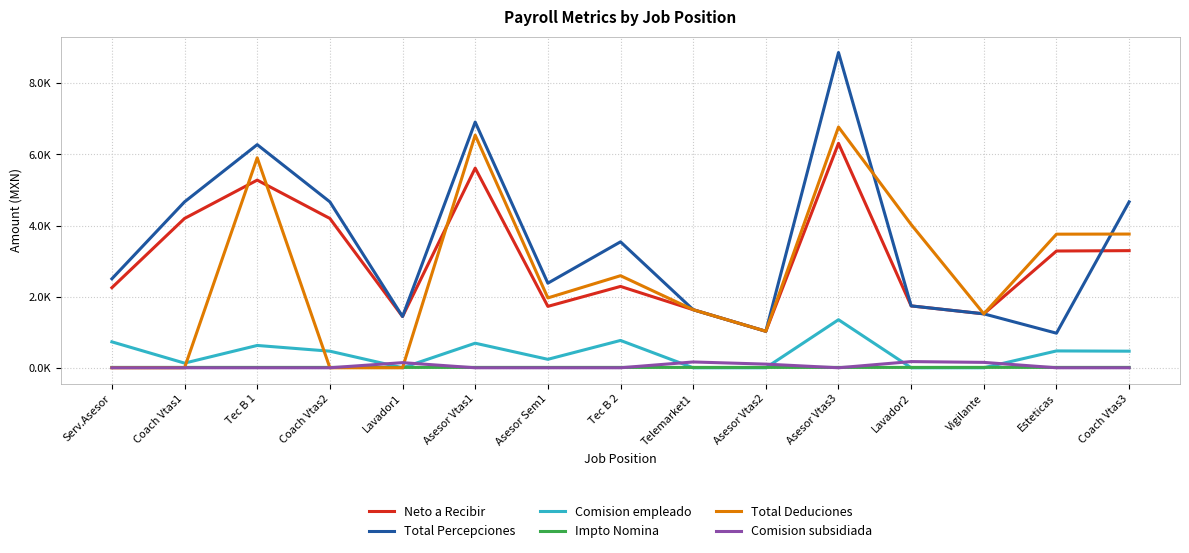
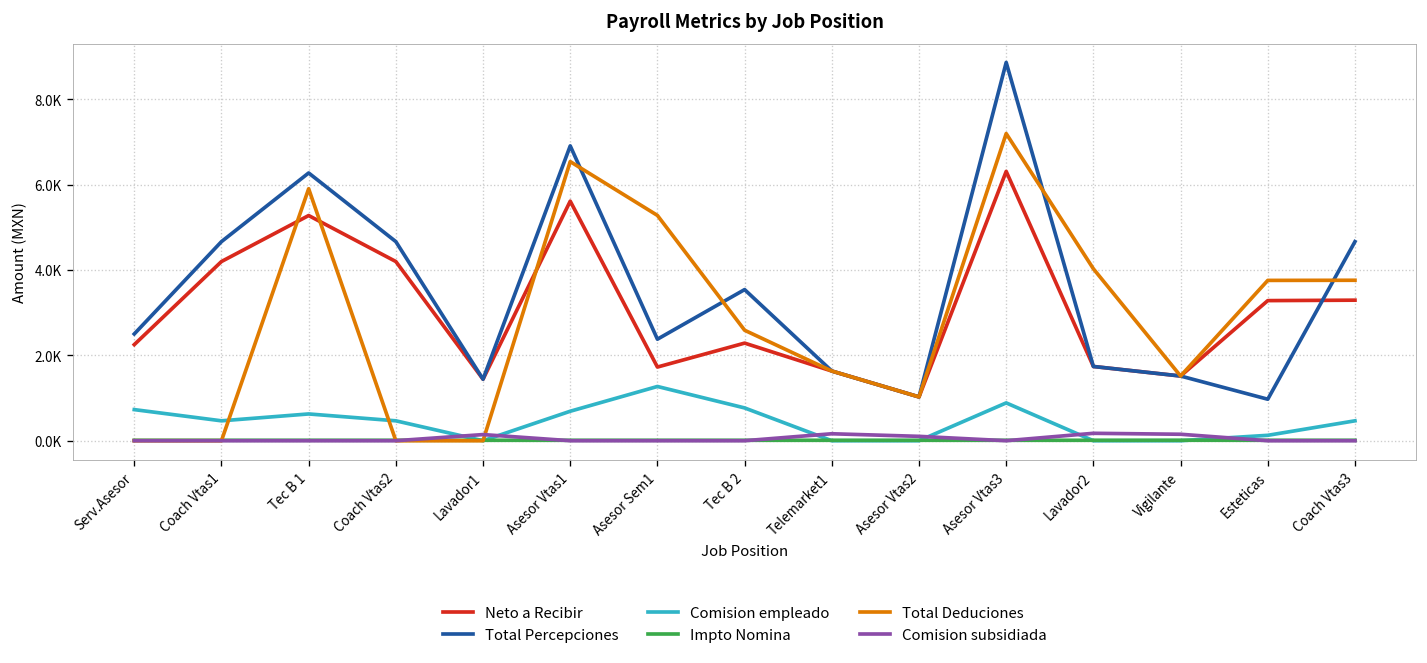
Comision empleado, Coach Vtas1: 100 -> 500
Comision empleado, Asesor Sem1: 200 -> 1300
Total Deduciones, Asesor Sem1: 2000 -> 5300
Comision empleado, Asesor Vtas3: 1400 -> 900
Total Deduciones, Asesor Vtas3: 6800 -> 7200
Comision empleado, Esteticas: 500 -> 100
